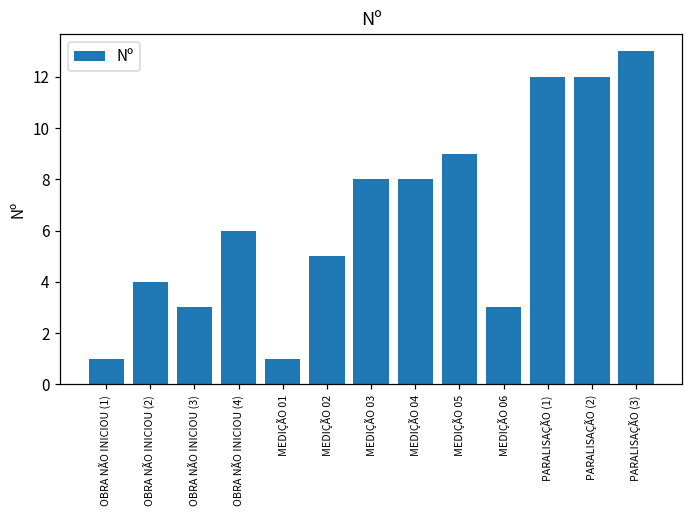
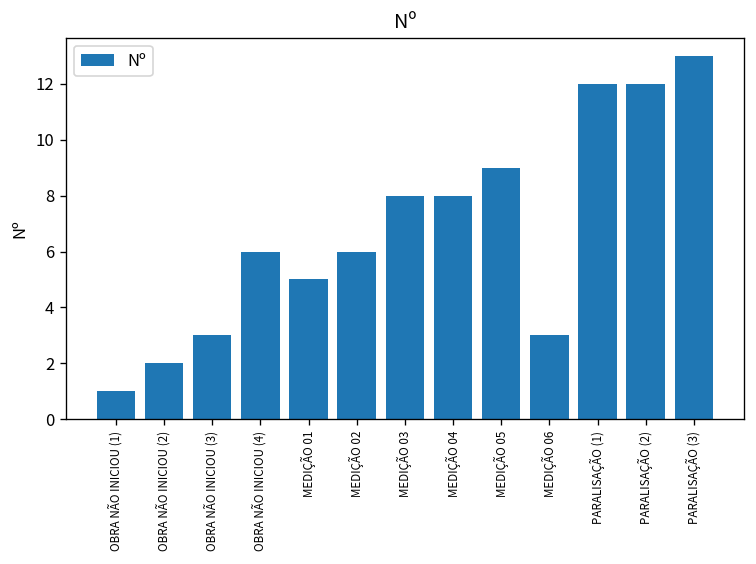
OBRA NÃO INICIOU (2): 4 -> 2
MEDIÇÃO 01: 1 -> 5
MEDIÇÃO 02: 5 -> 6
